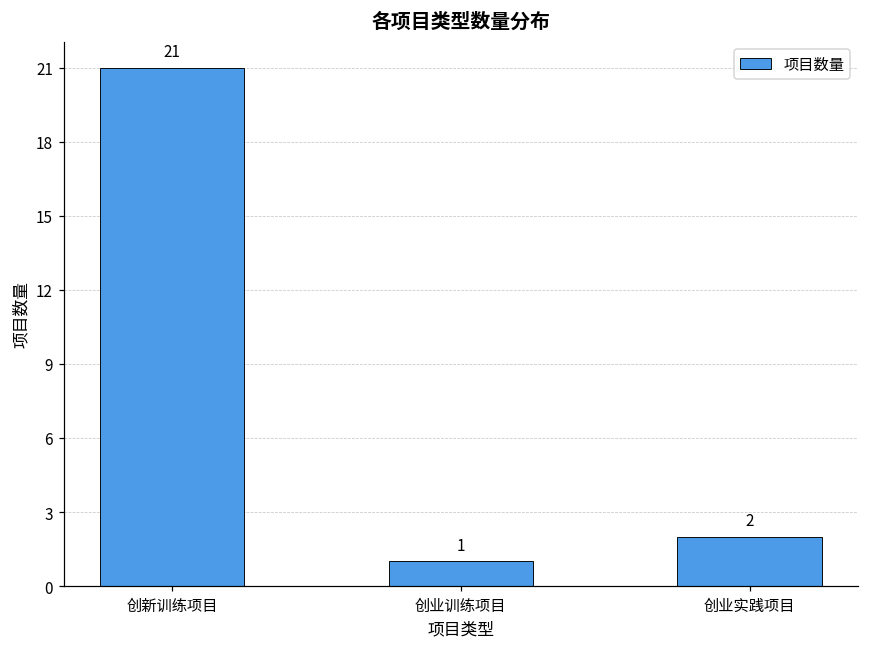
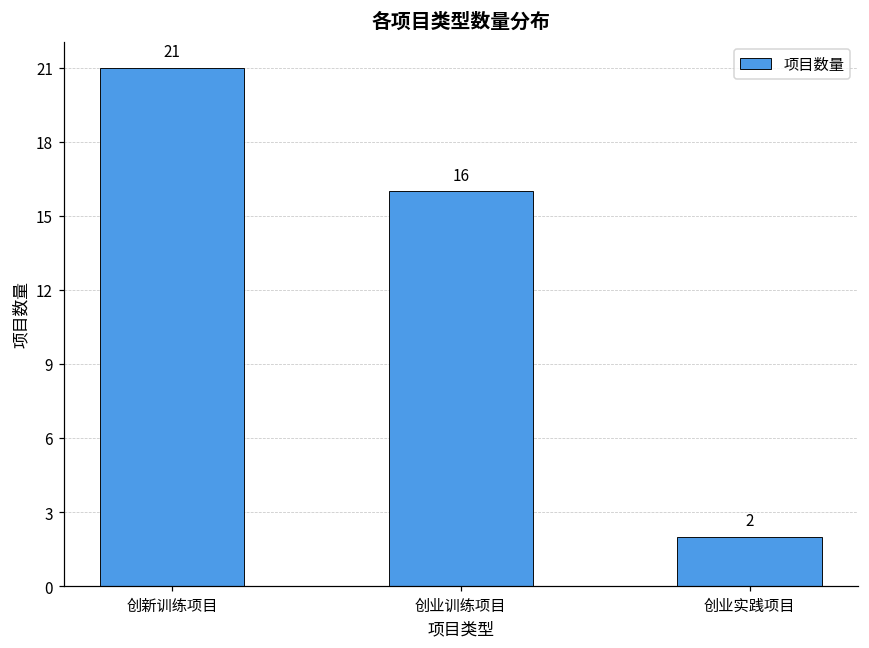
创业训练项目: 1 -> 16
